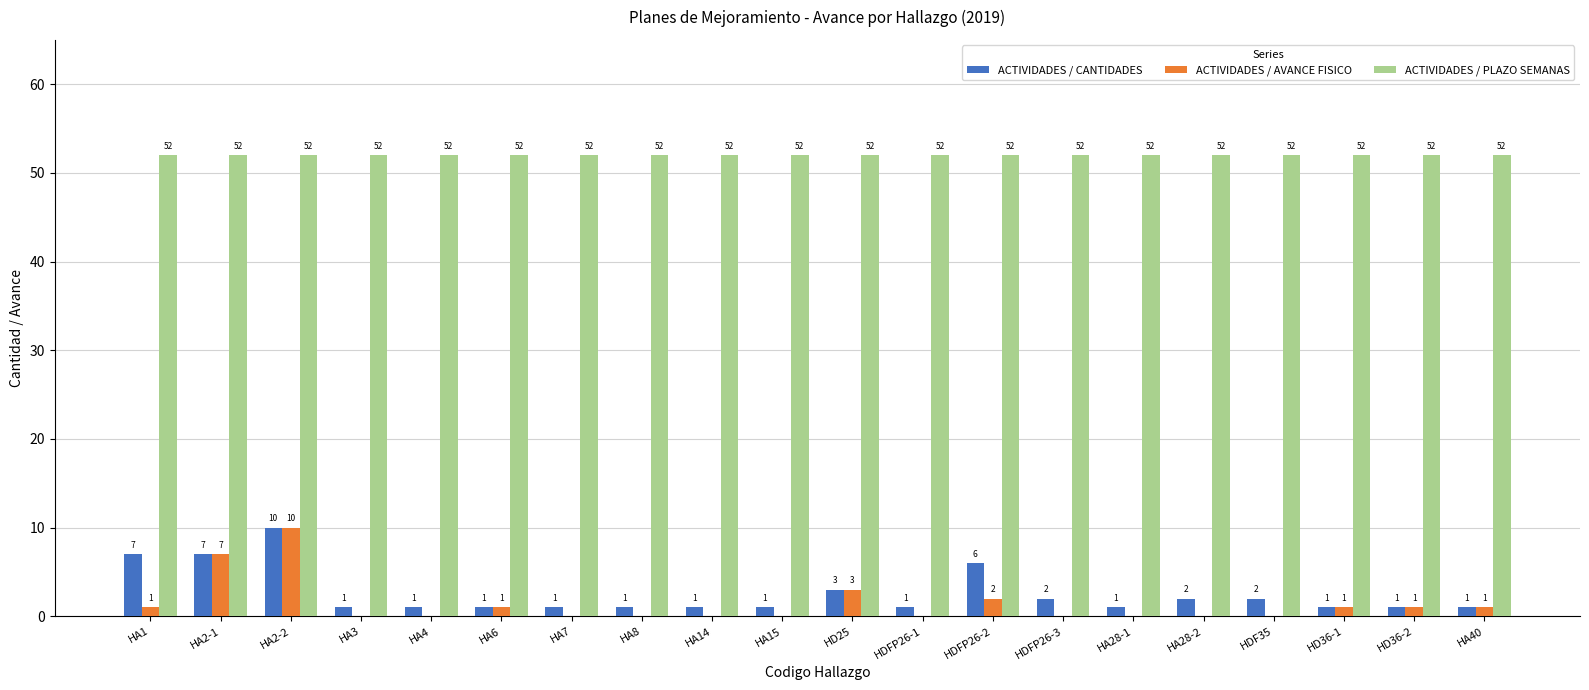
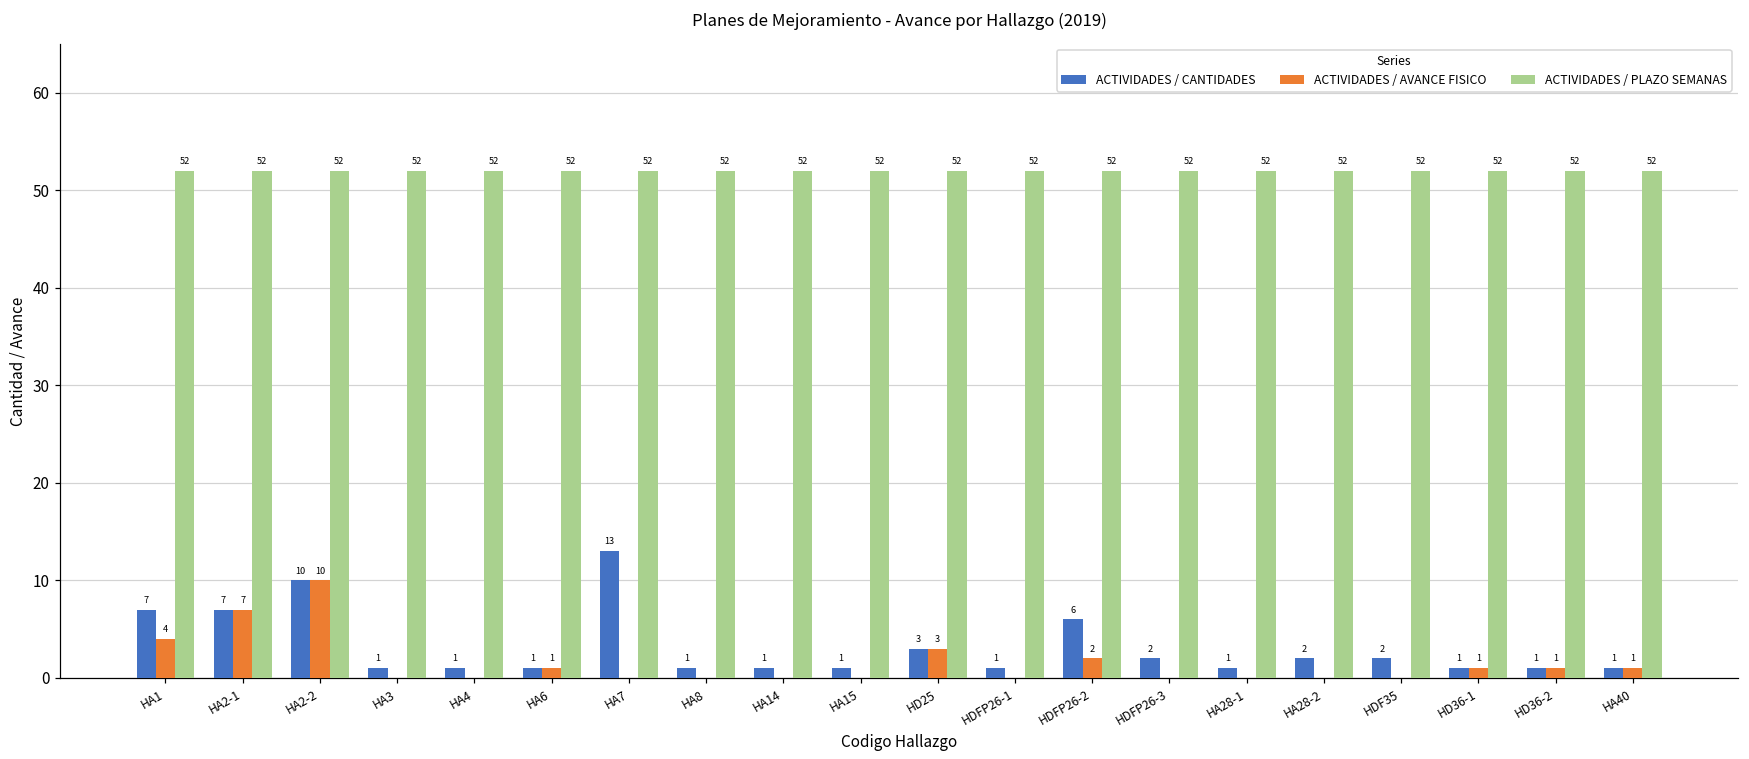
ACTIVIDADES / AVANCE FISICO, HA1: 1 -> 4
ACTIVIDADES / CANTIDADES, HA7: 1 -> 13
